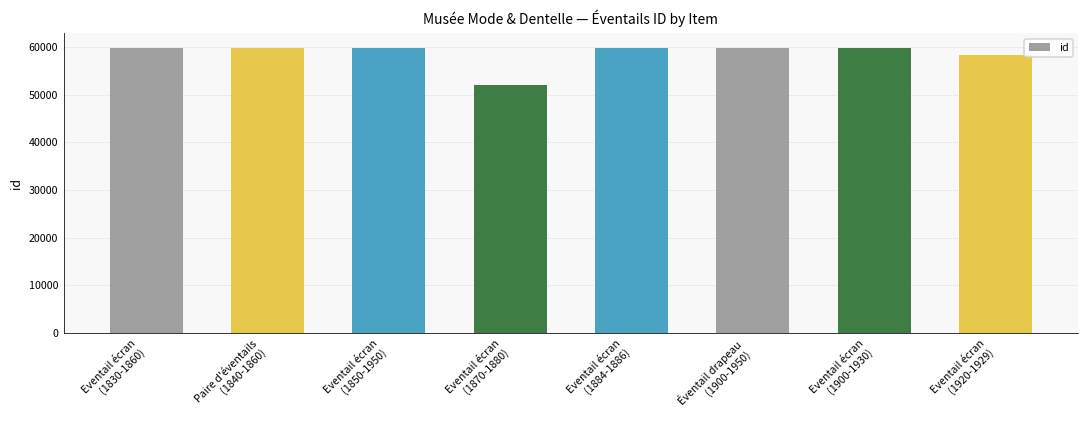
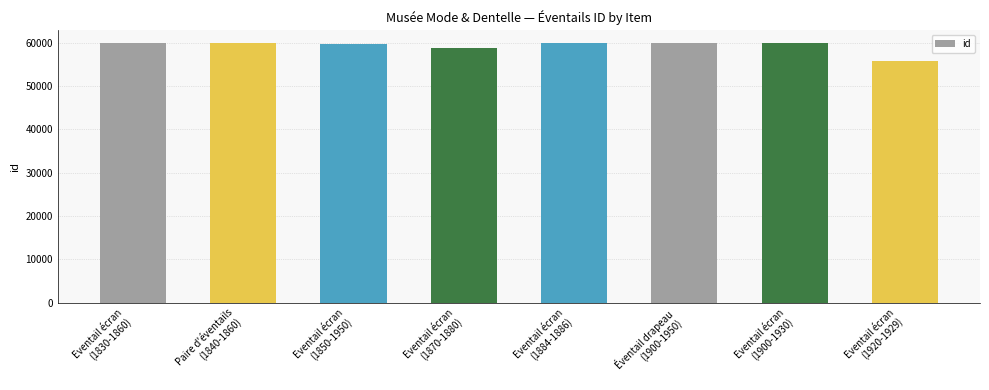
Eventail écran (1870-1880): 52000 -> 59000
Eventail écran (1920-1929): 58000 -> 56000
